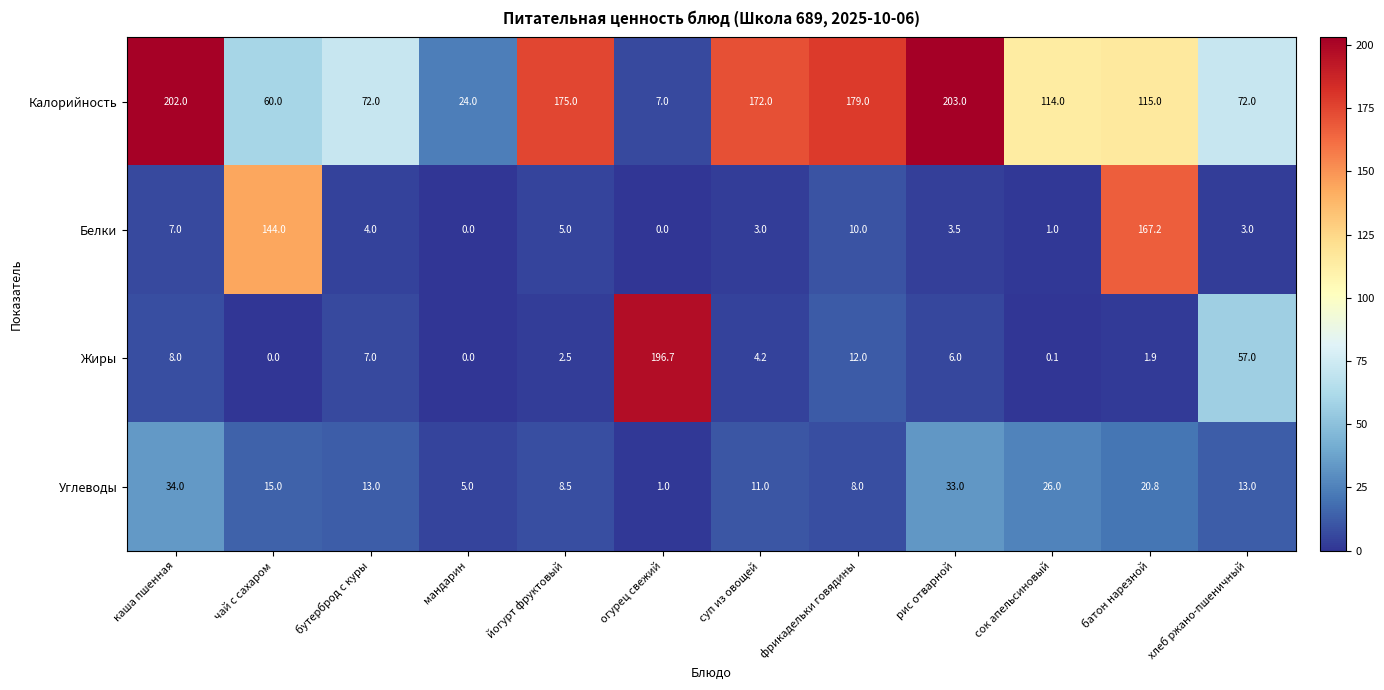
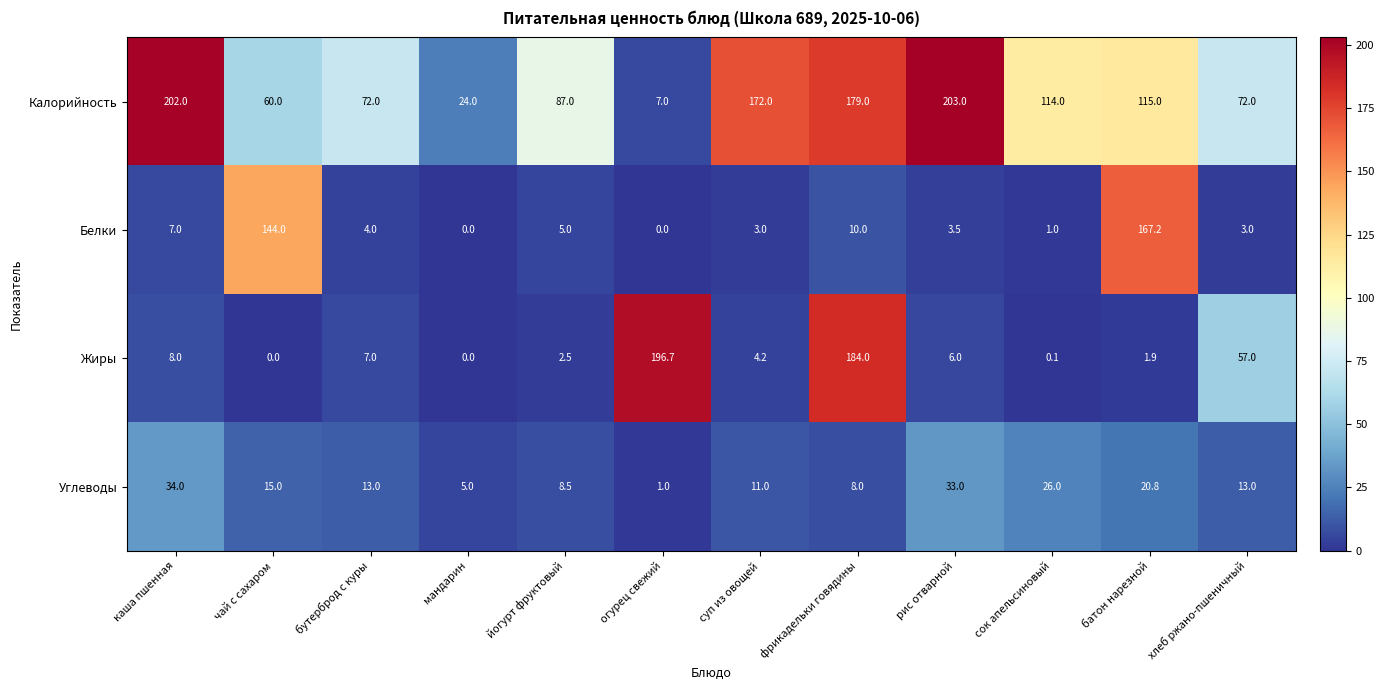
Калорийность, йогурт фруктовый: 175.0 -> 87.0
Жиры, фрикадельки говядины: 12.0 -> 184.0
